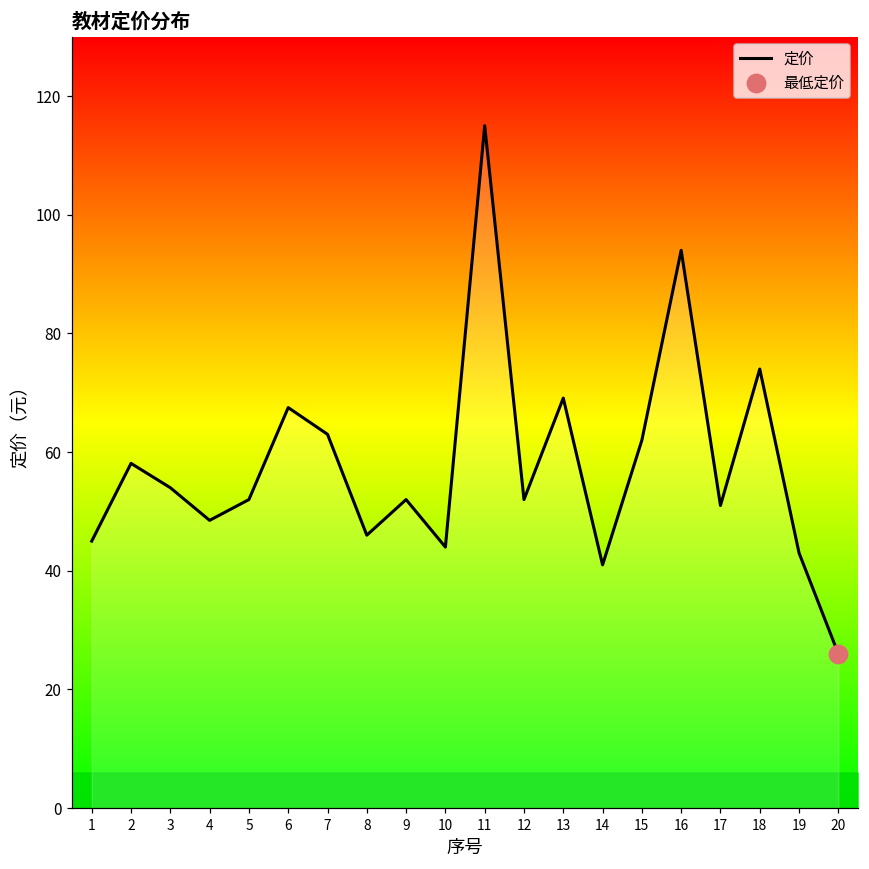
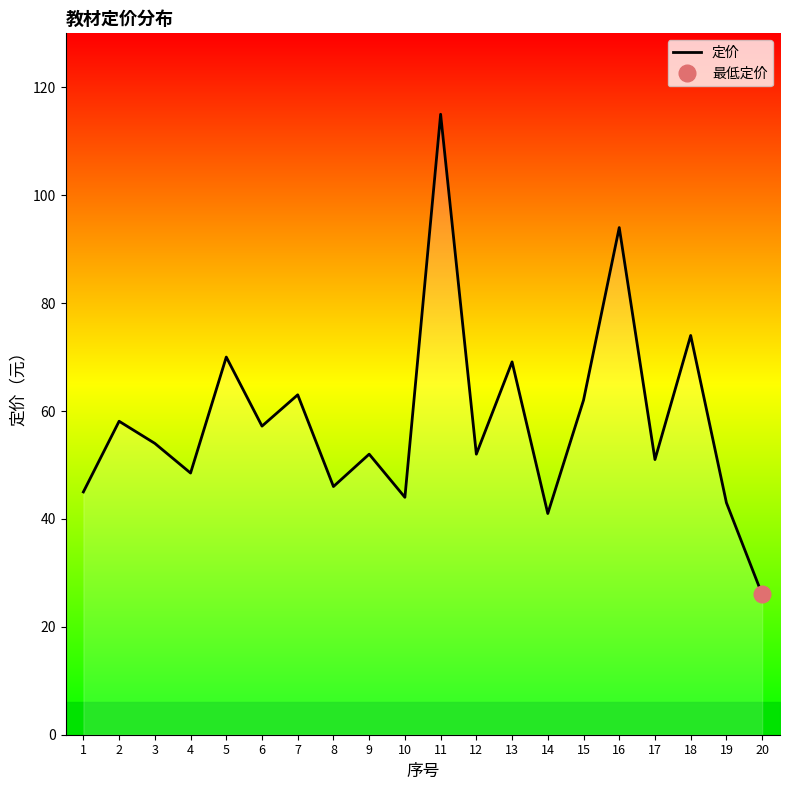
定价, 5: 52 -> 70
定价, 6: 68 -> 57
